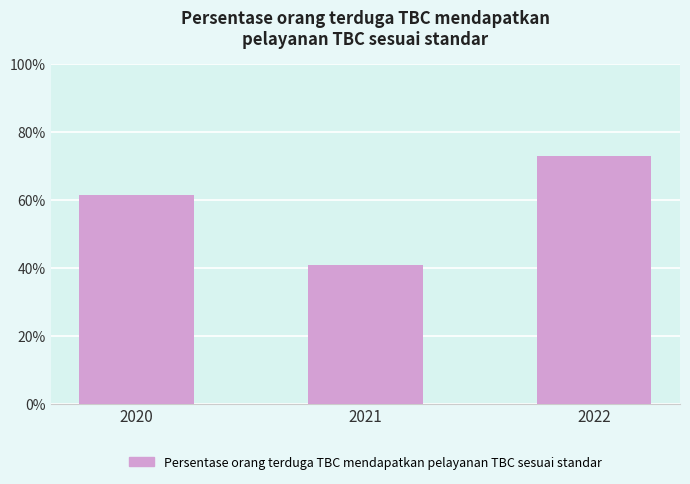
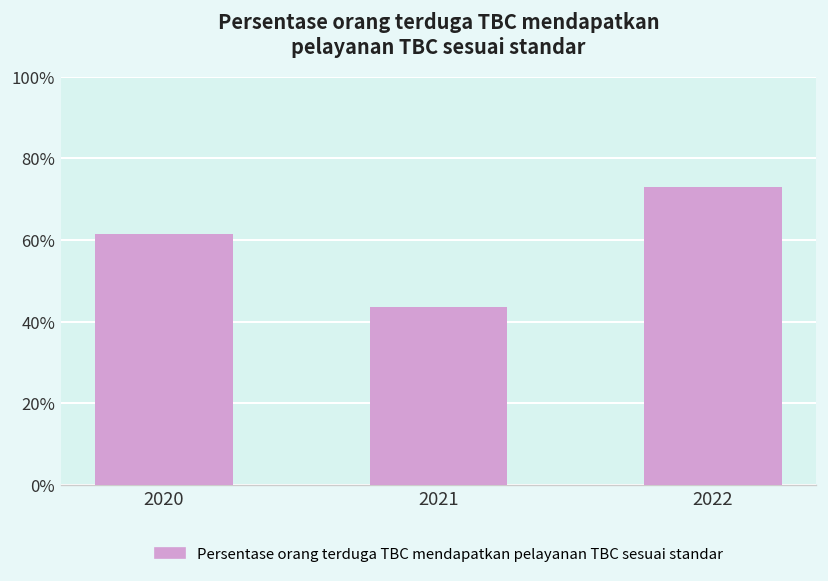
2021: 41% -> 44%
